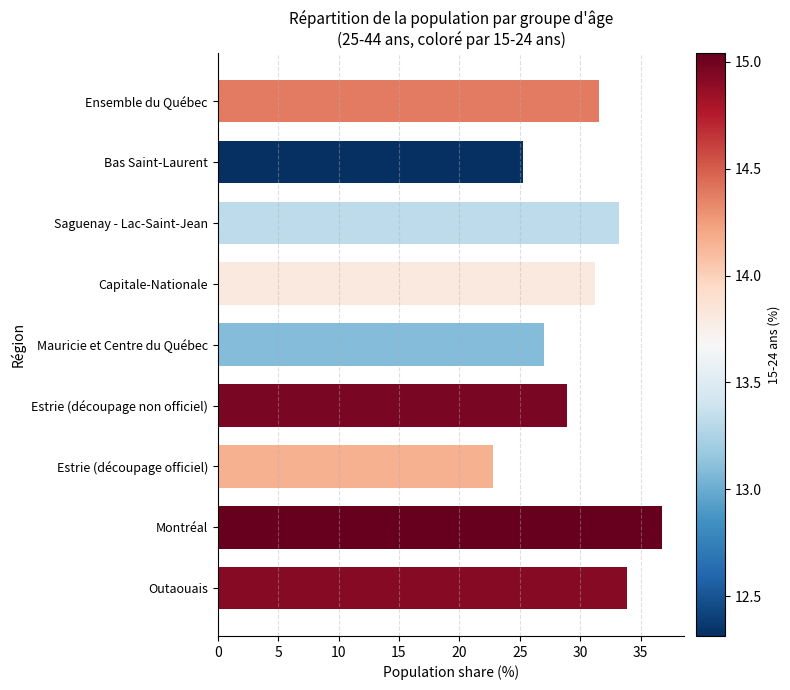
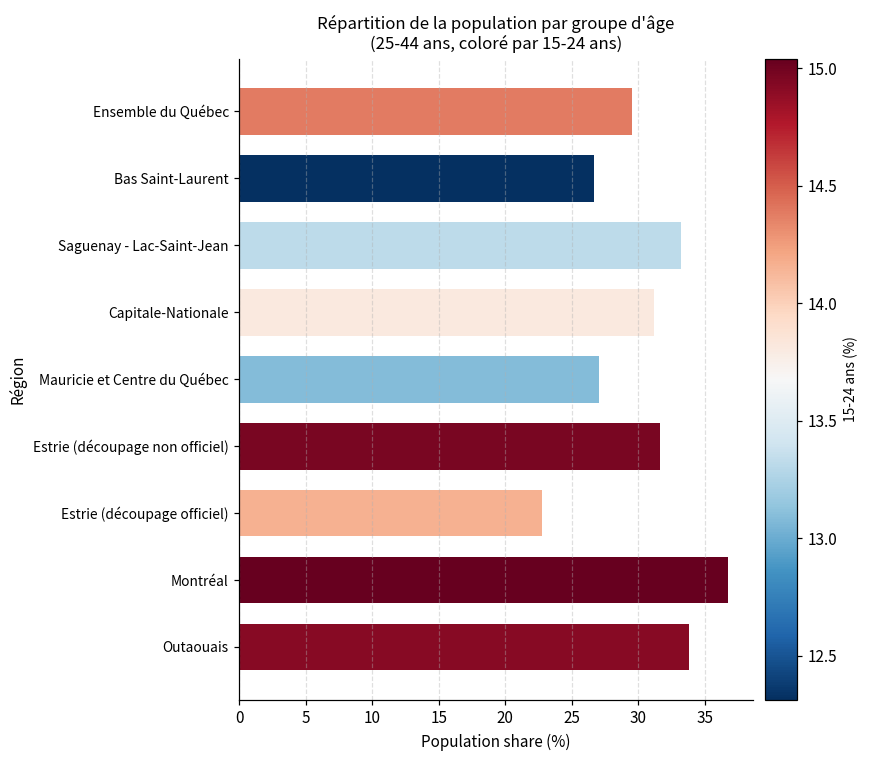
Ensemble du Québec: 31.5 -> 29.5
Bas Saint-Laurent: 25.2 -> 26.7
Estrie (découpage non officiel): 28.9 -> 31.6
